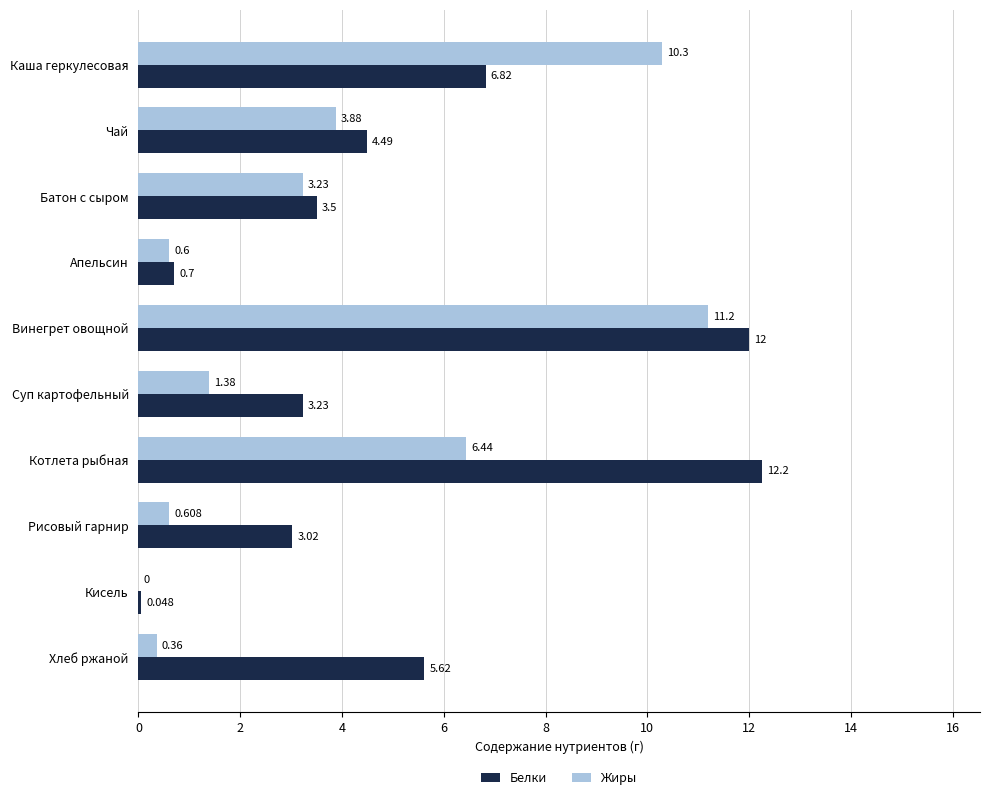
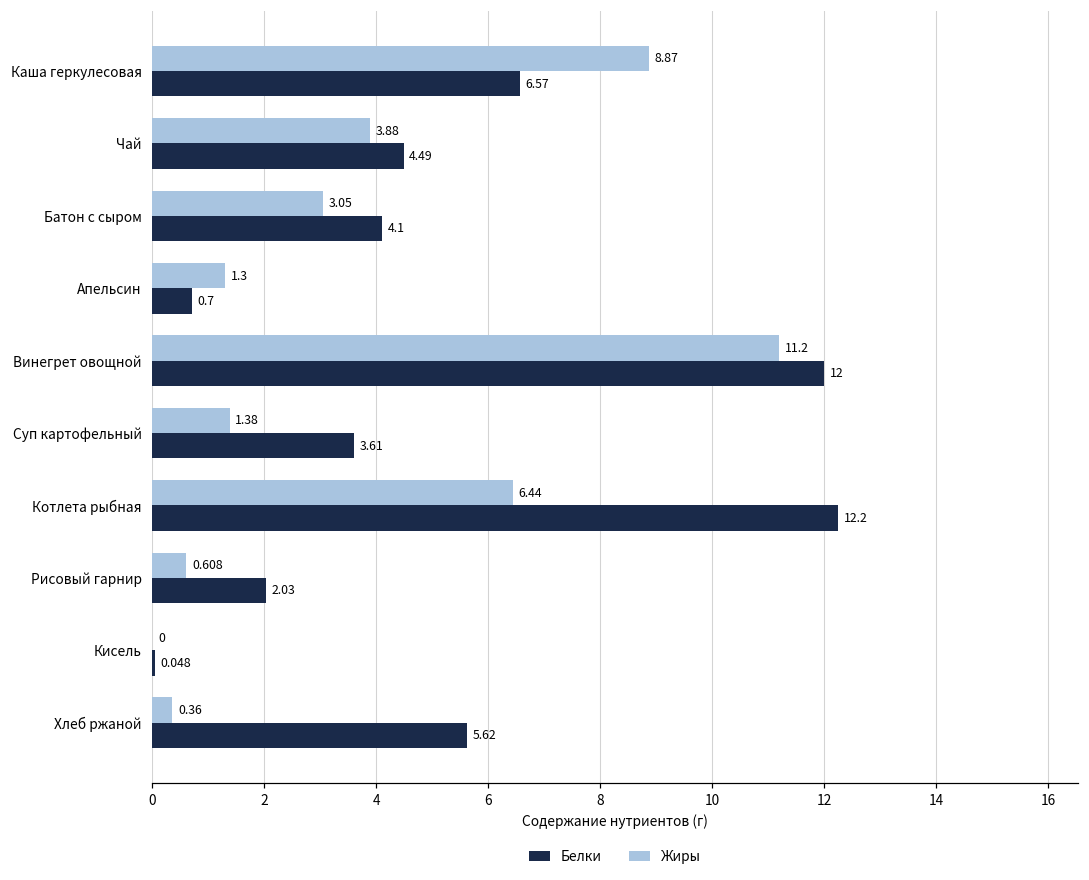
Жиры, Каша геркулесовая: 10.3 -> 8.87
Белки, Каша геркулесовая: 6.82 -> 6.57
Жиры, Батон с сыром: 3.23 -> 3.05
Белки, Батон с сыром: 3.5 -> 4.1
Жиры, Апельсин: 0.6 -> 1.3
Белки, Суп картофельный: 3.23 -> 3.61
Белки, Рисовый гарнир: 3.02 -> 2.03
